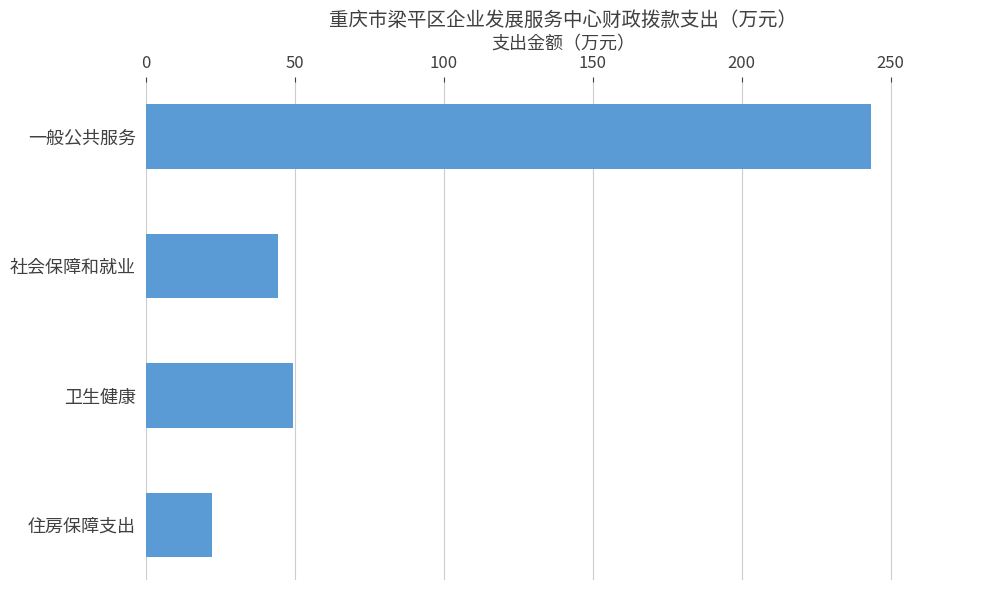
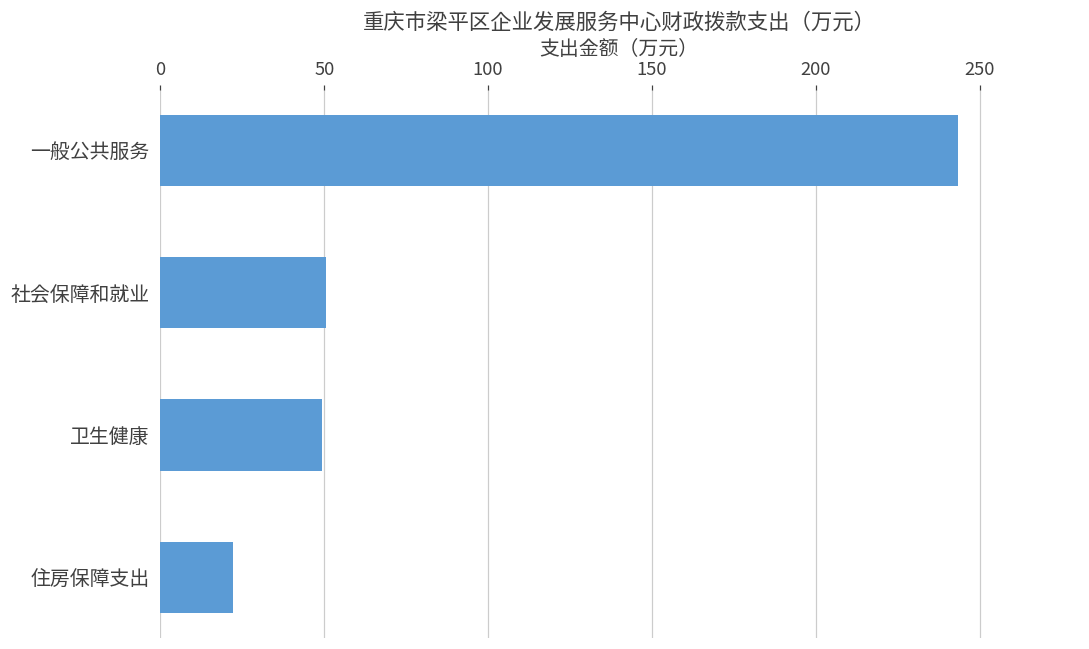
社会保障和就业: 44 -> 51
